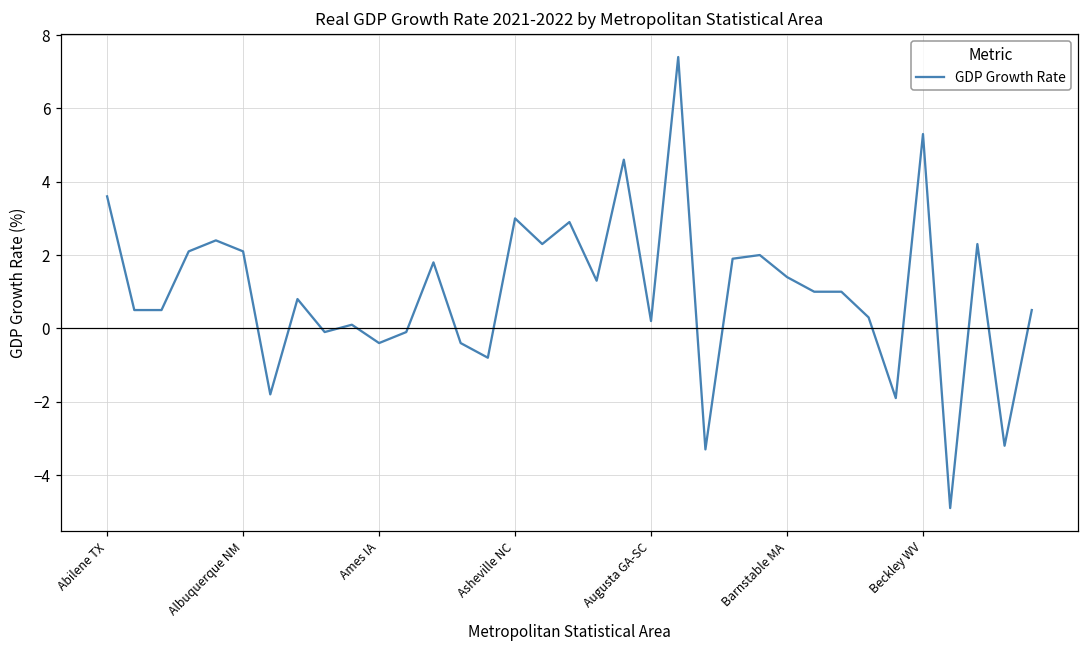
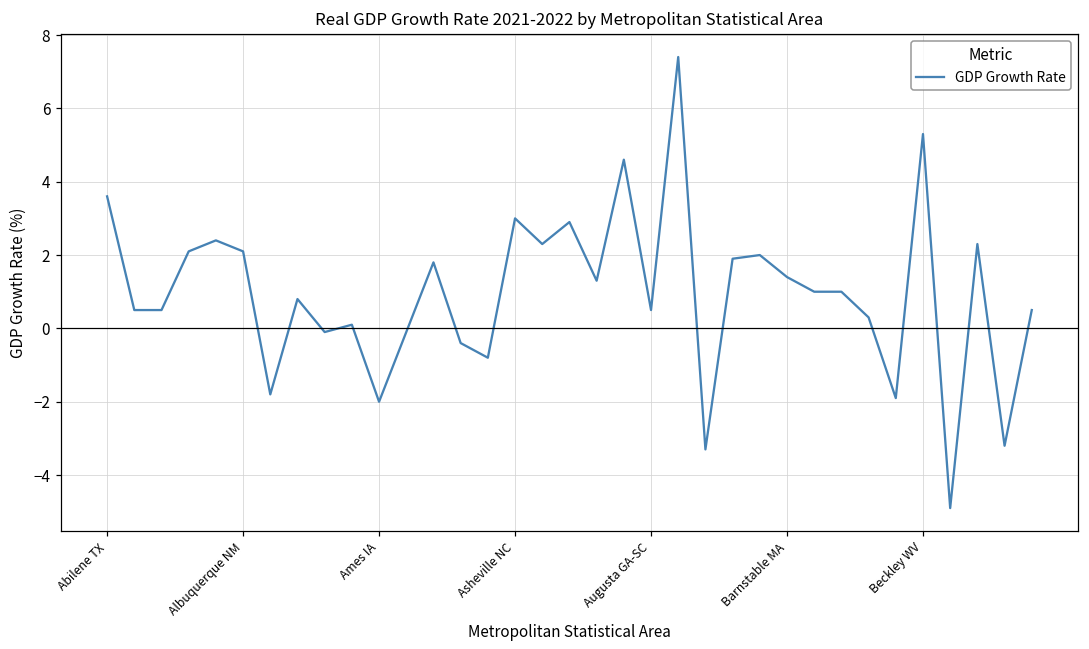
Ames IA: -0.4 -> -2.0
Augusta GA-SC: 0.2 -> 0.5
